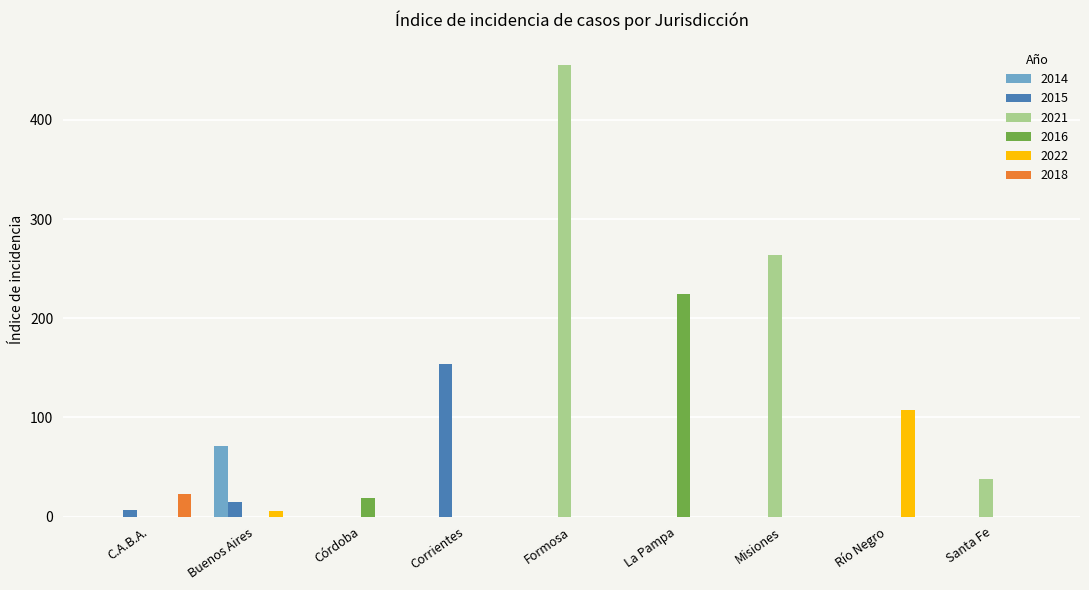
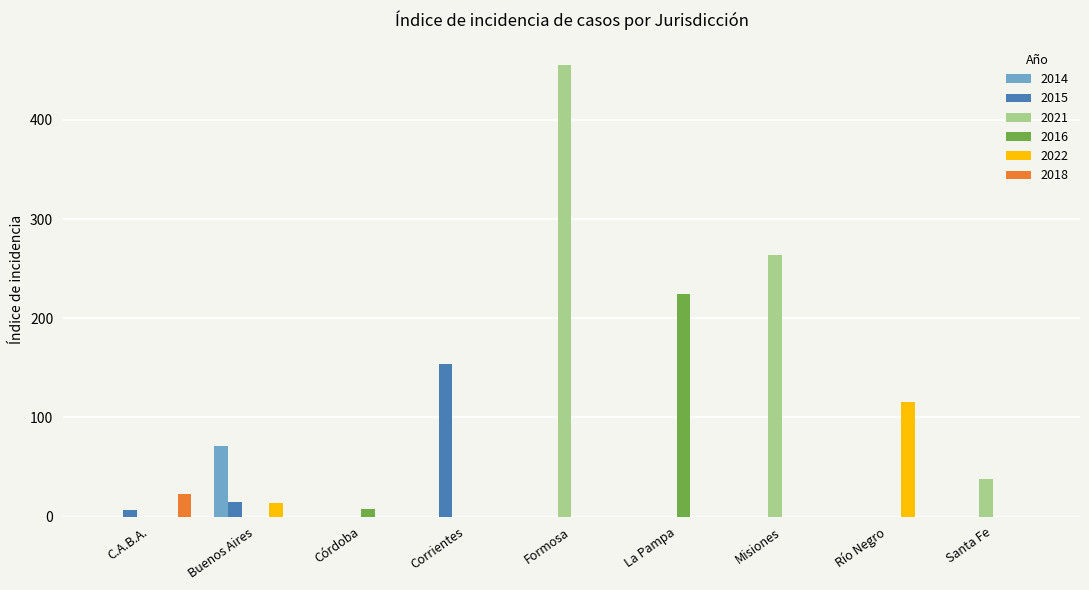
2022, Buenos Aires: 5 -> 14
2016, Córdoba: 20 -> 10
2022, Río Negro: 110 -> 120
